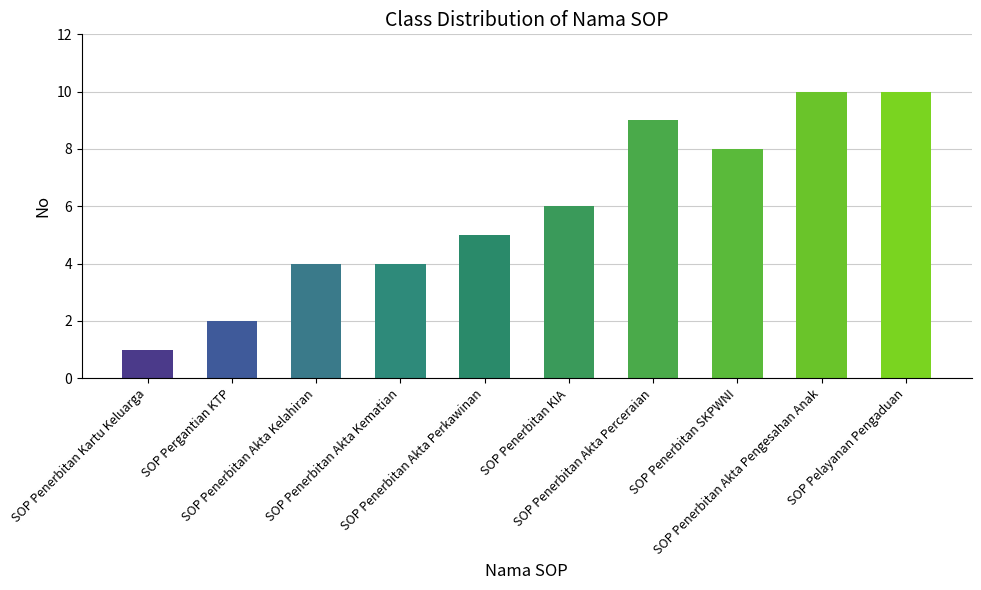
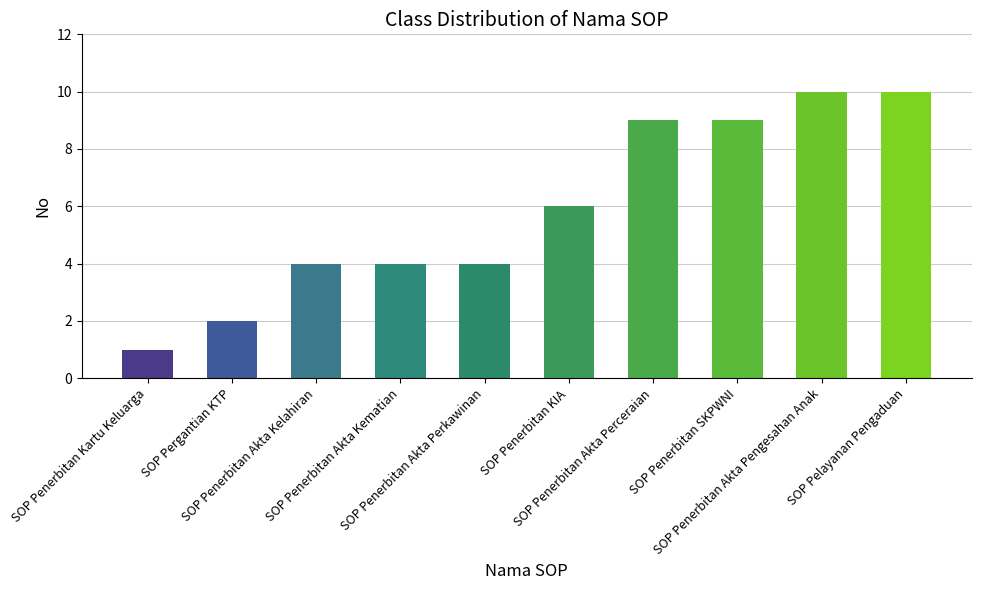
SOP Penerbitan Akta Perkawinan: 5 -> 4
SOP Penerbitan SKPWNI: 8 -> 9
